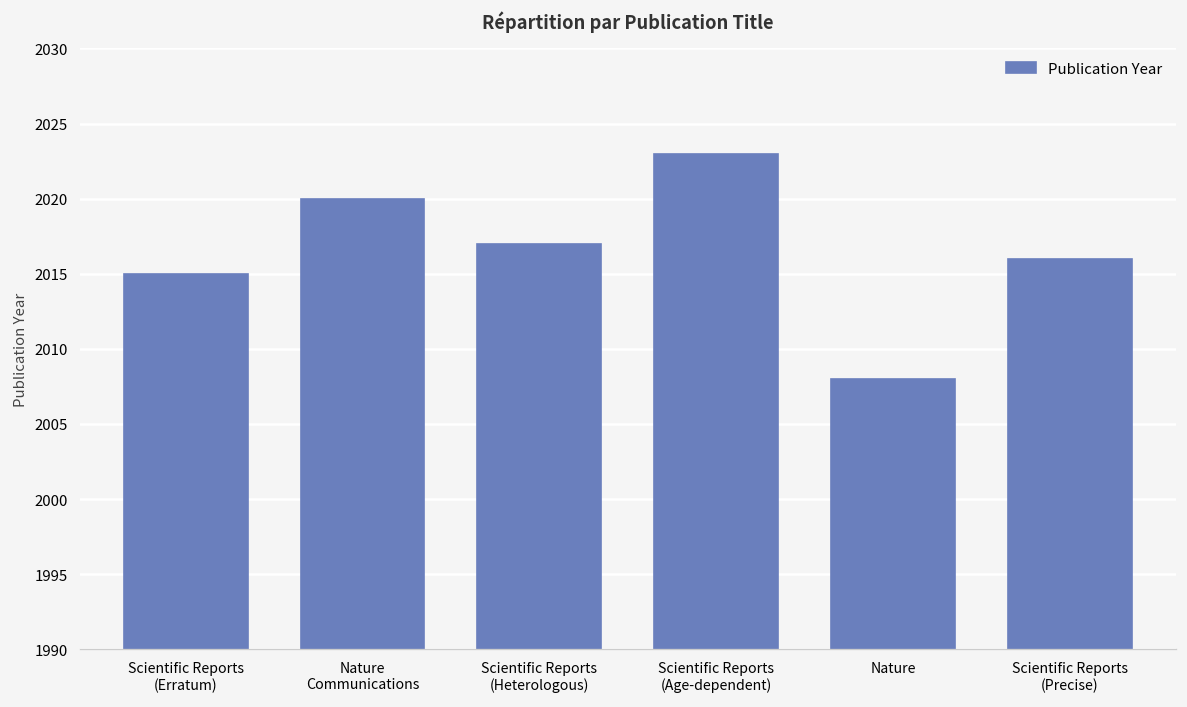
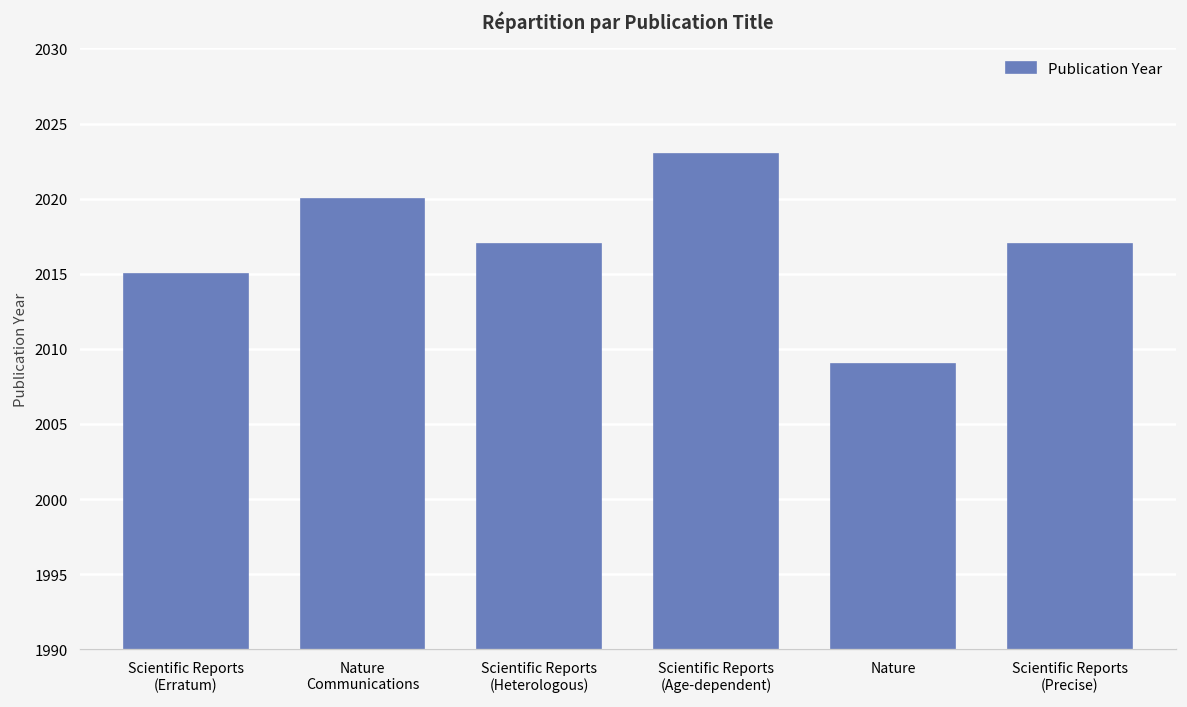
Nature: 2008 -> 2009
Scientific Reports (Precise): 2016 -> 2017
